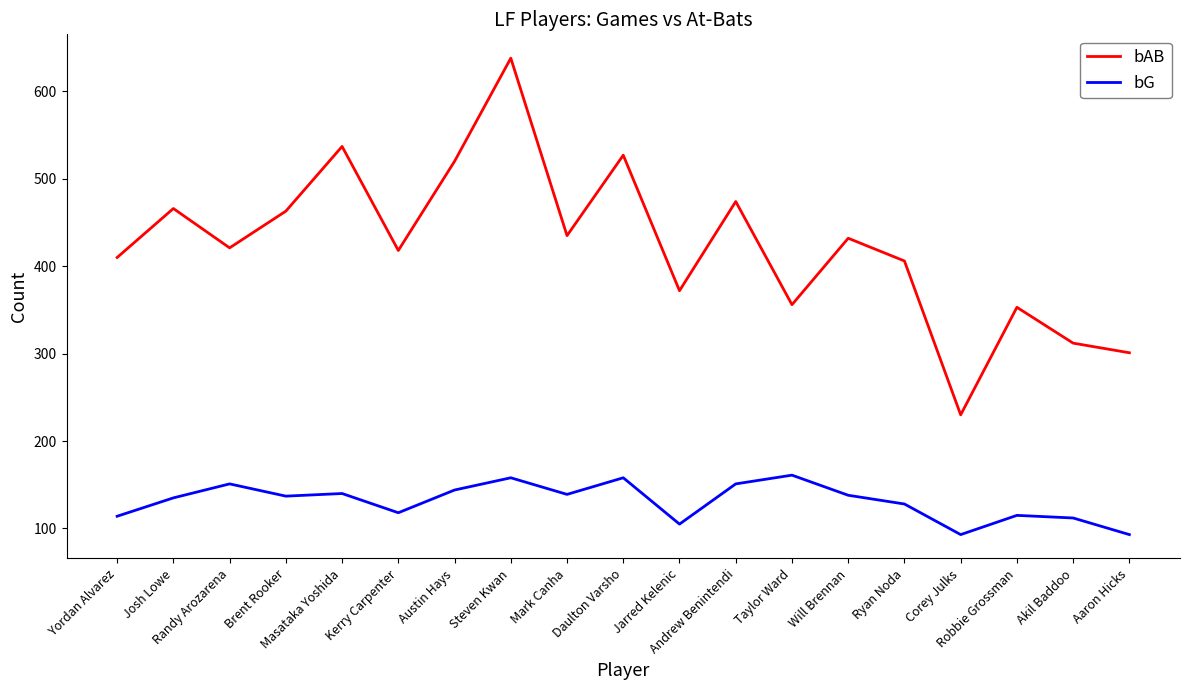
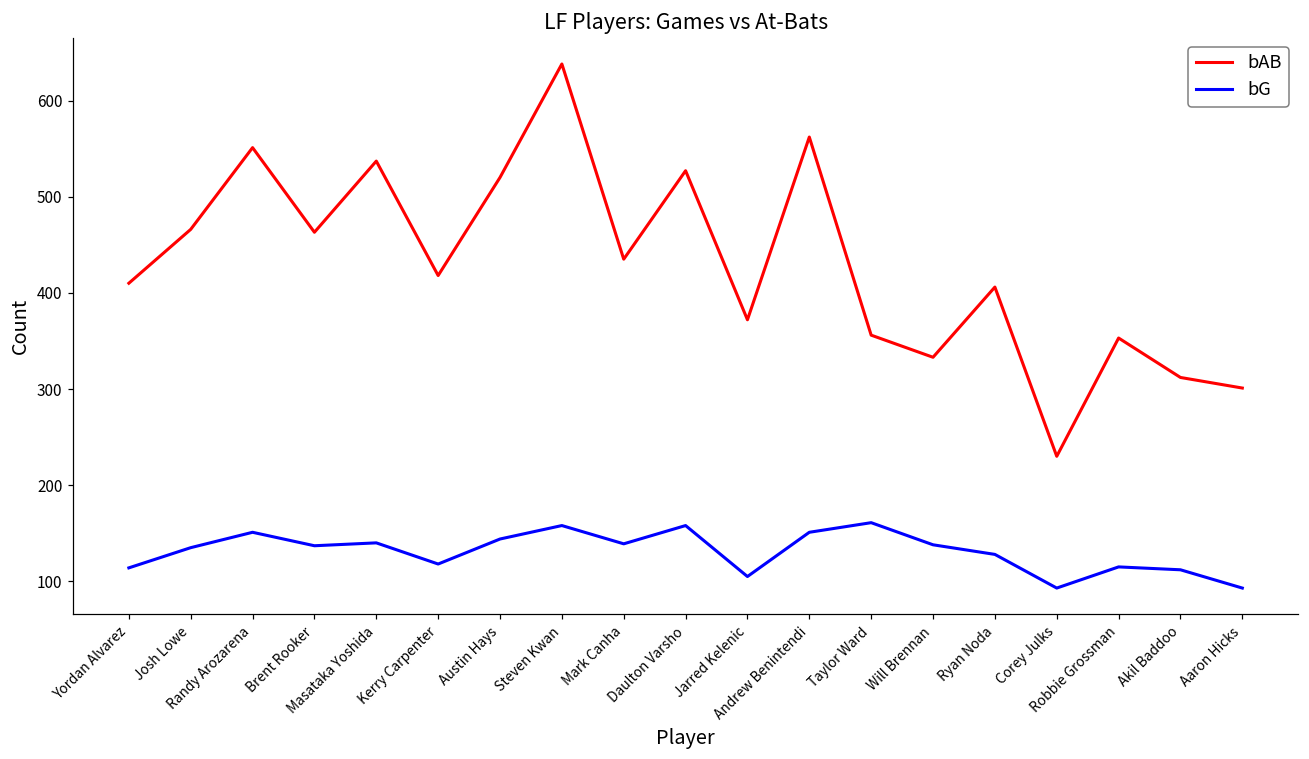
bAB, Randy Arozarena: 420 -> 550
bAB, Andrew Benintendi: 470 -> 560
bAB, Will Brennan: 430 -> 330
